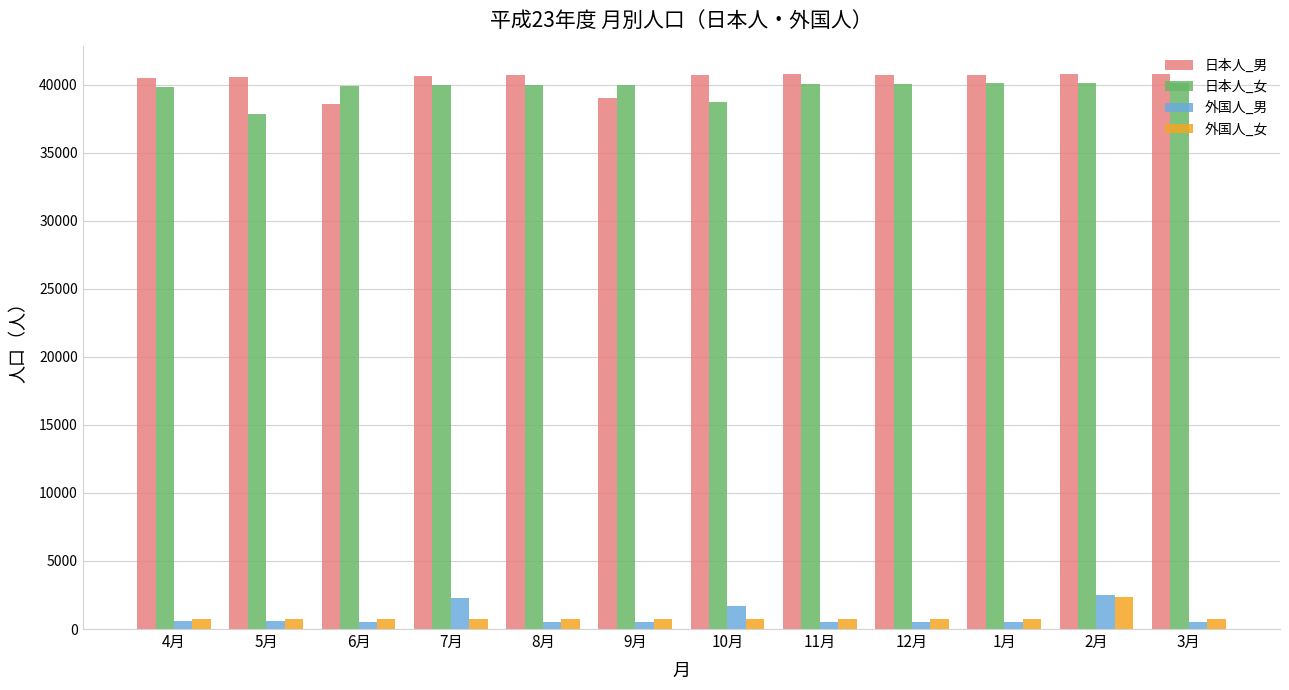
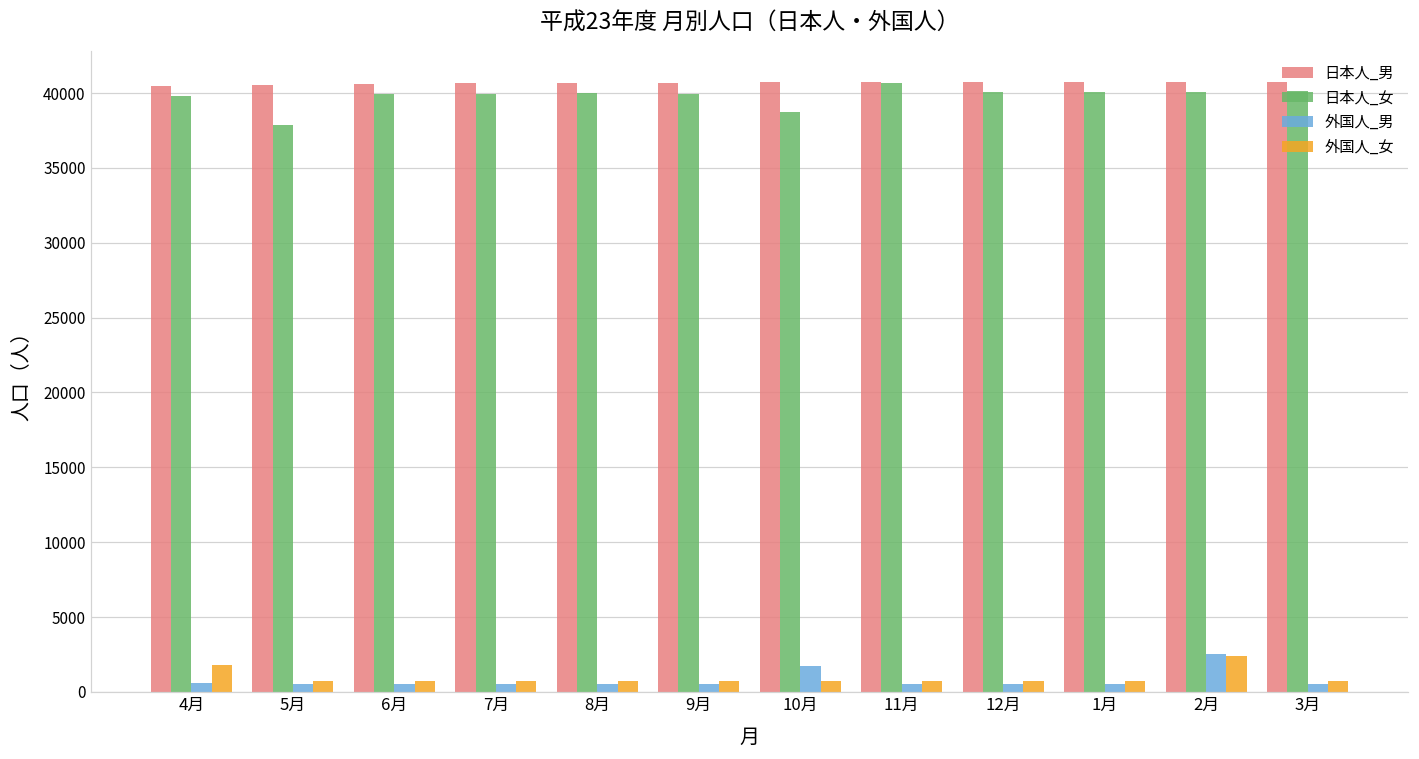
外国人_女, 4月: 700 -> 1800
日本人_男, 6月: 38500 -> 40600
外国人_男, 7月: 2300 -> 500
日本人_男, 9月: 39000 -> 40700
日本人_女, 11月: 40100 -> 40700
